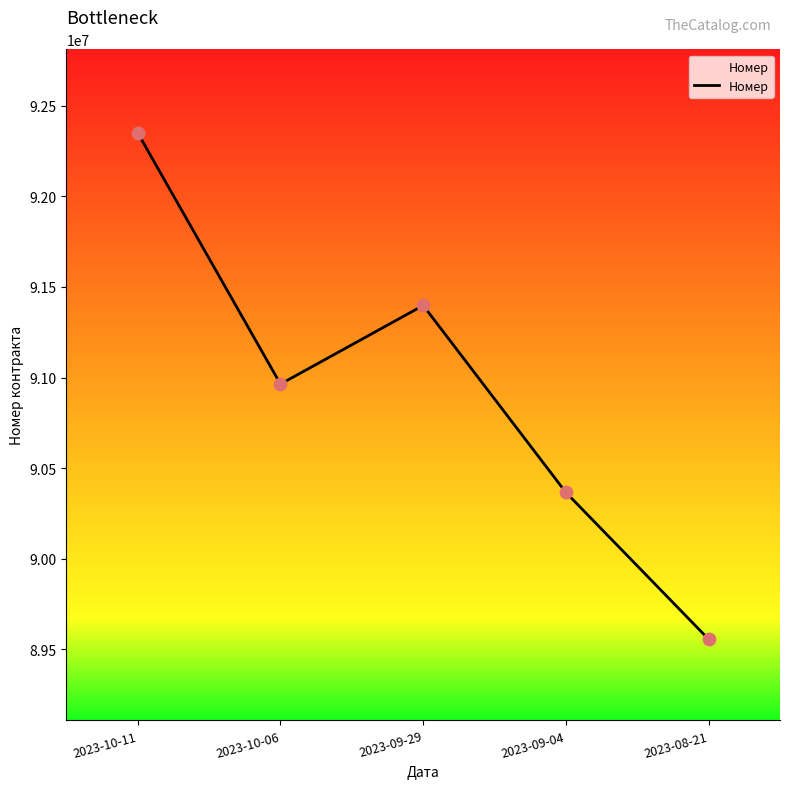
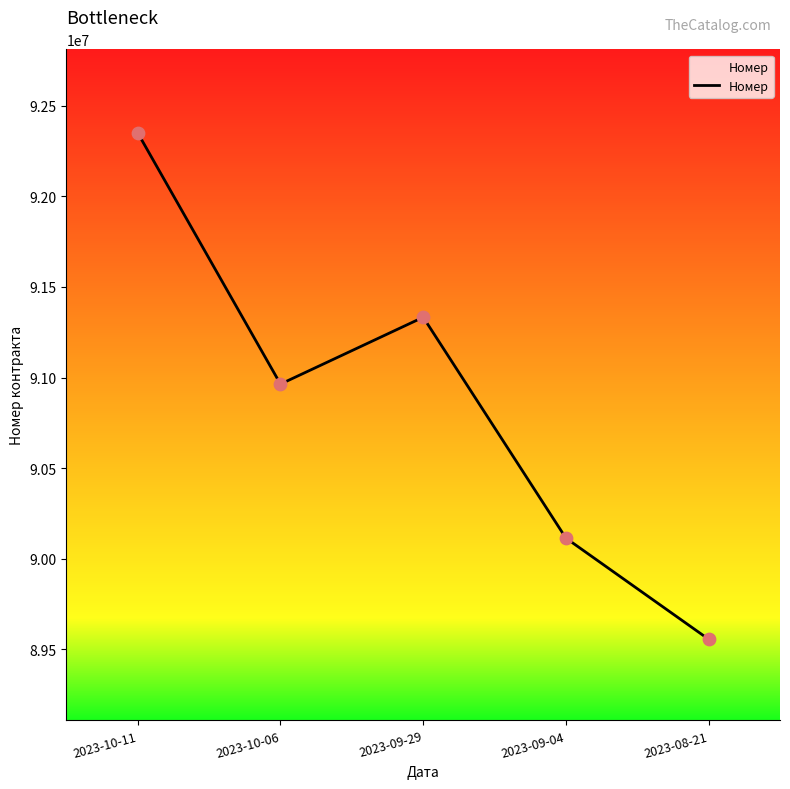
2023-09-29: 91400000 -> 91330000
2023-09-04: 90370000 -> 90110000
